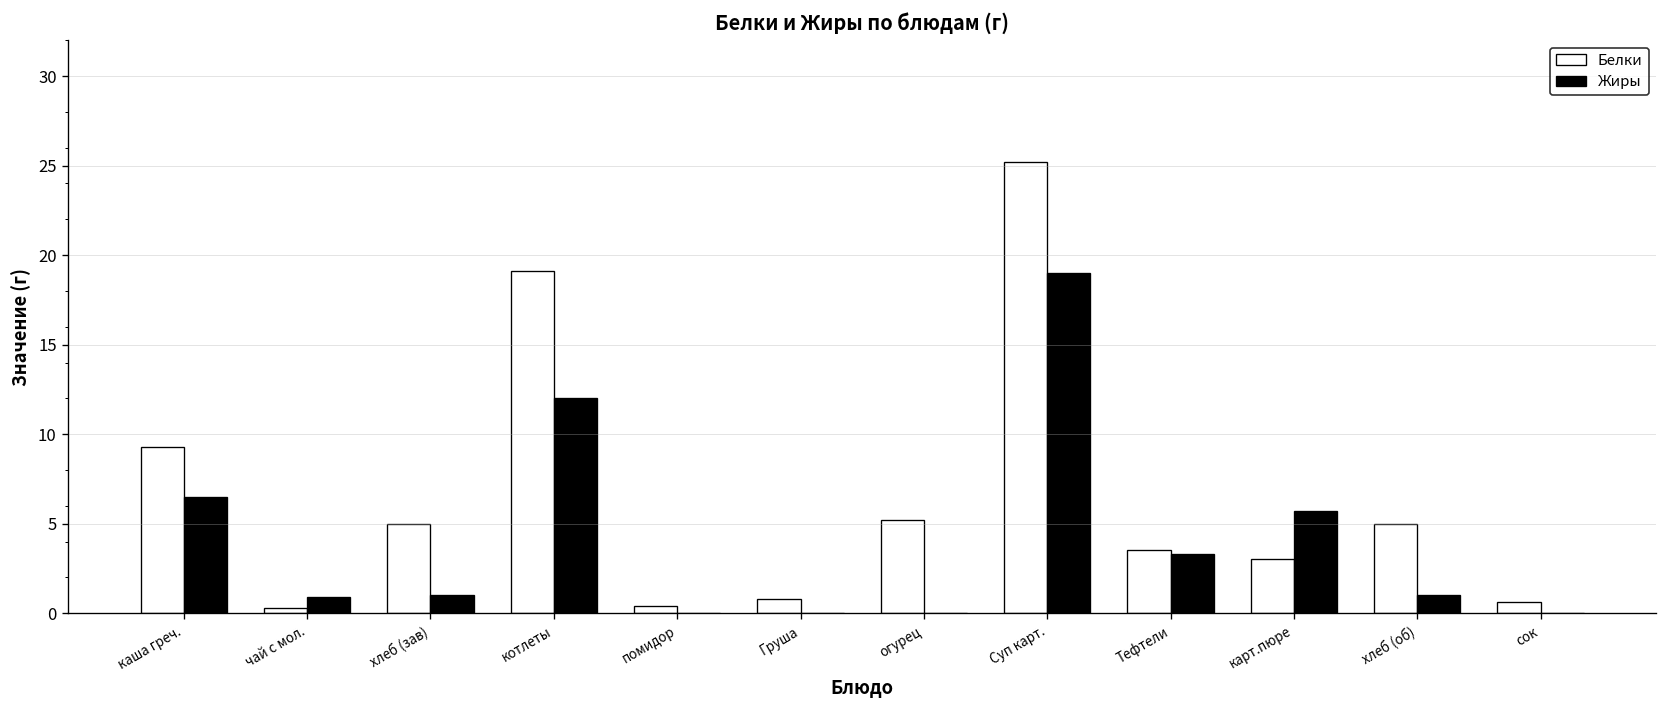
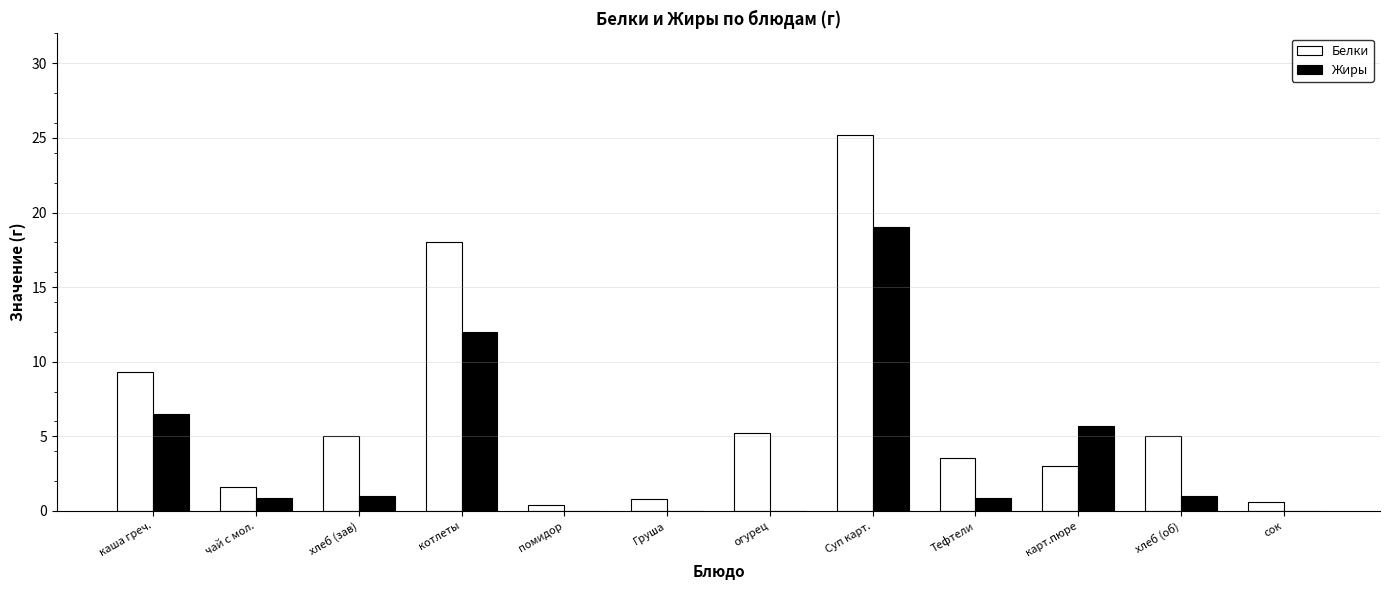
Белки, чай с мол.: 0.3 -> 1.6
Белки, котлеты: 19.1 -> 18.0
Жиры, Тефтели: 3.3 -> 0.9
